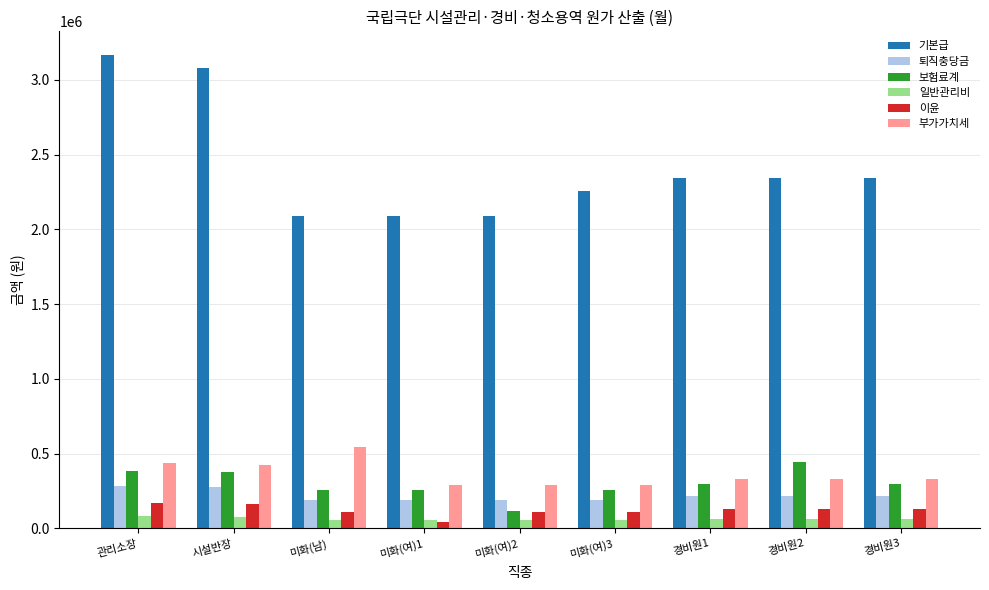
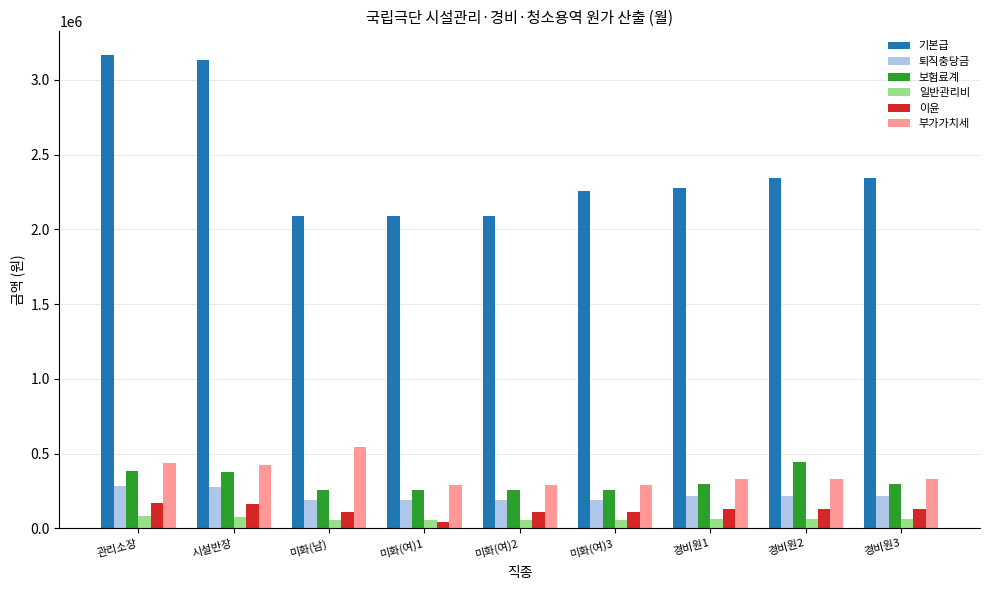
기본급, 시설반장: 3080000 -> 3130000
보험료계, 미화(여)2: 120000 -> 260000
기본급, 경비원1: 2340000 -> 2280000
